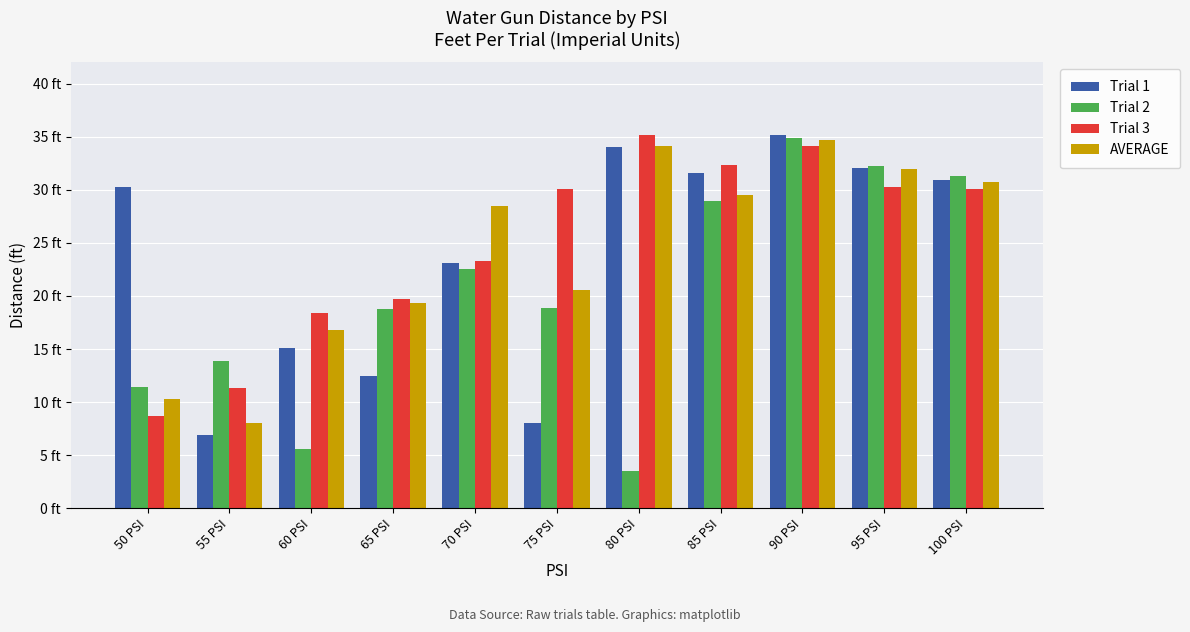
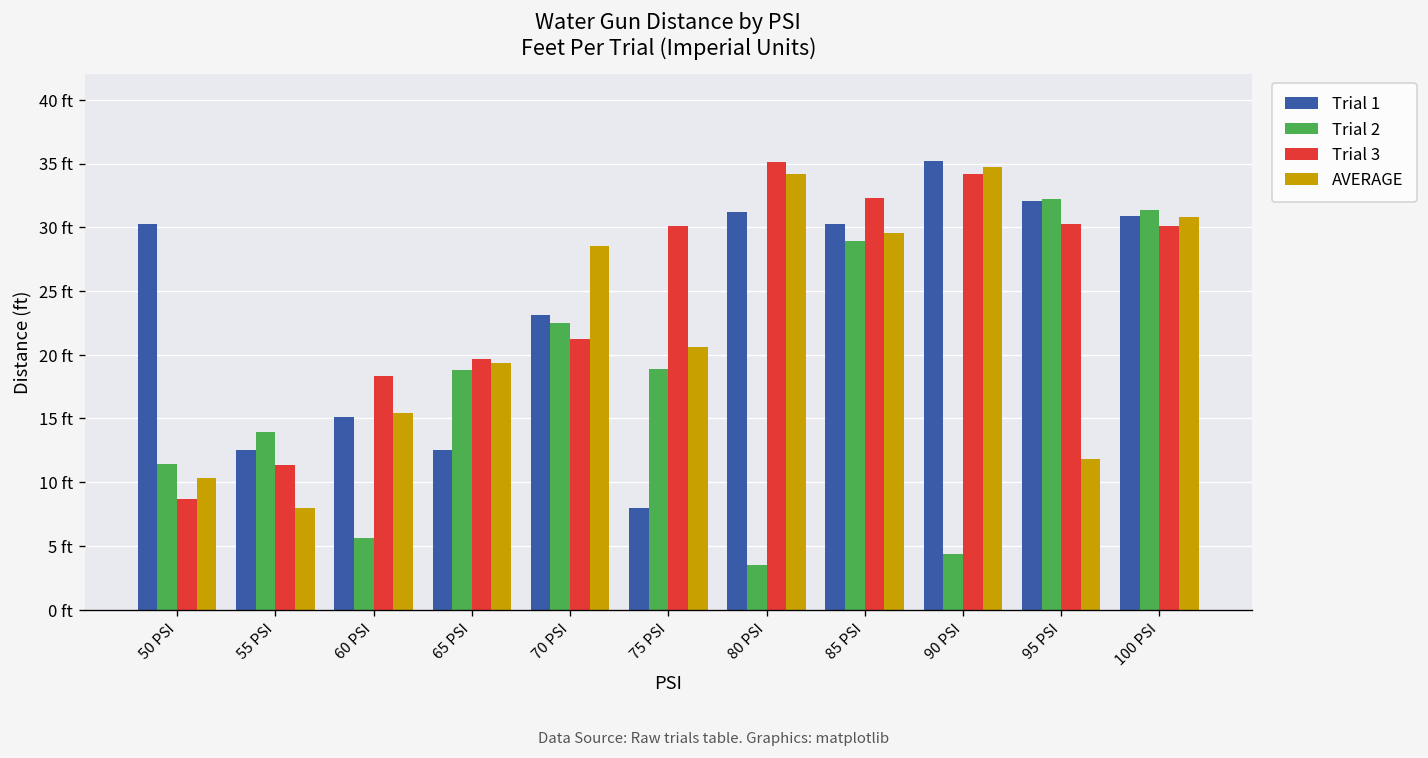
Trial 1, 55 PSI: 6.9 ft -> 12.5 ft
AVERAGE, 60 PSI: 16.8 ft -> 15.4 ft
Trial 3, 70 PSI: 23.3 ft -> 21.2 ft
Trial 1, 80 PSI: 34.0 ft -> 31.2 ft
Trial 1, 85 PSI: 31.5 ft -> 30.3 ft
Trial 2, 90 PSI: 34.8 ft -> 4.4 ft
AVERAGE, 95 PSI: 32.0 ft -> 11.8 ft
